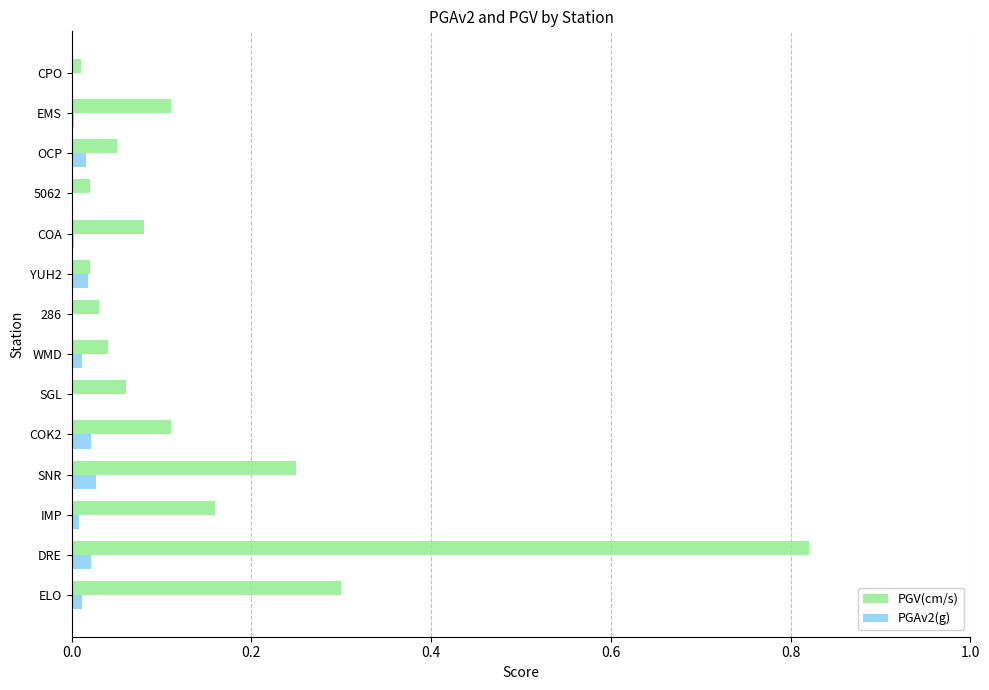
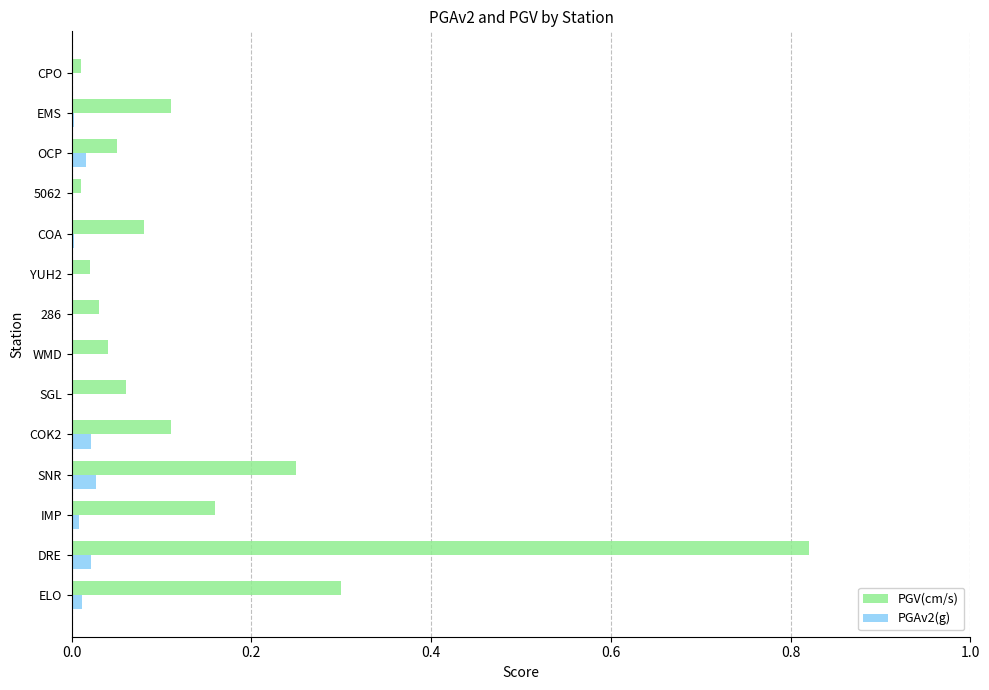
PGV(cm/s), 5062: 0.02 -> 0.01
PGAv2(g), YUH2: 0.02 -> 0.00
PGAv2(g), WMD: 0.01 -> 0.00
